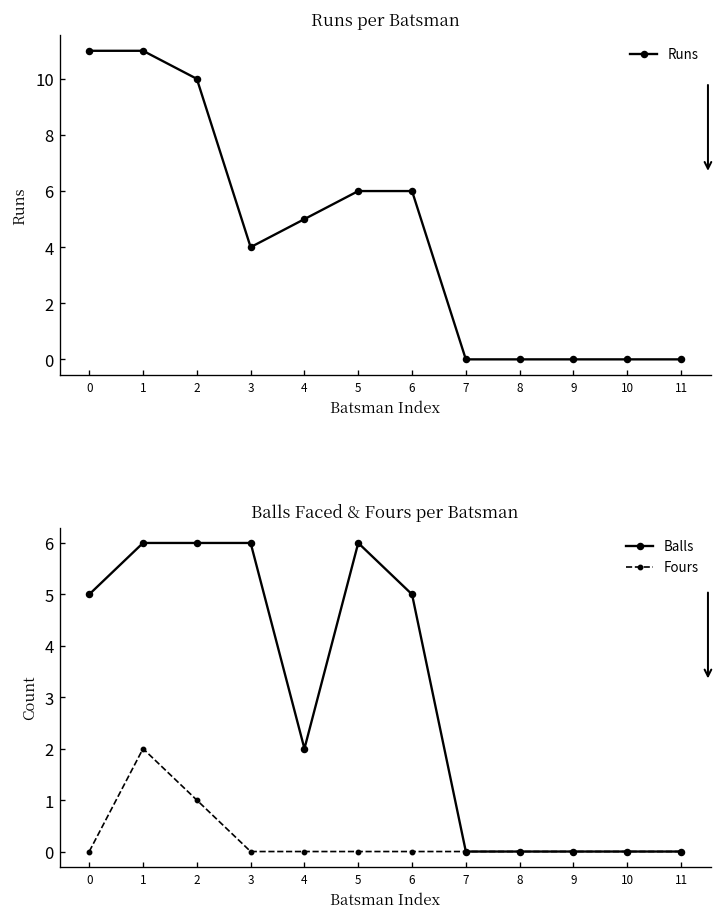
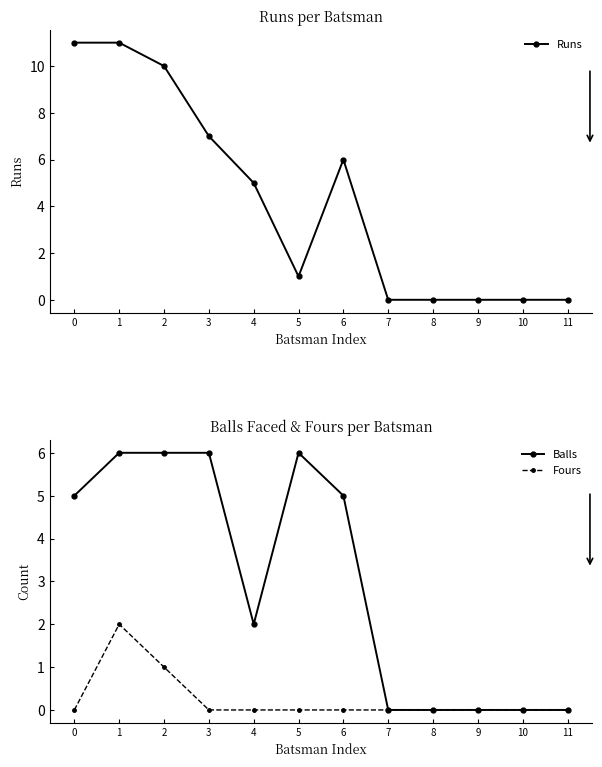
Runs per Batsman, 3: 4 -> 7
Runs per Batsman, 5: 6 -> 1
